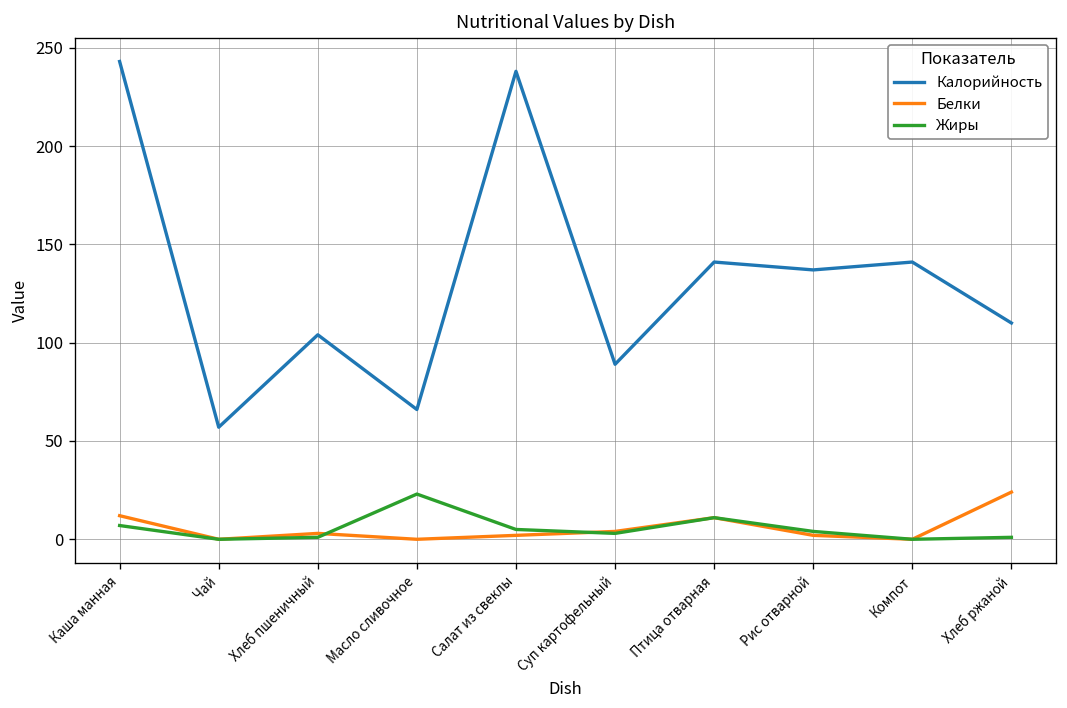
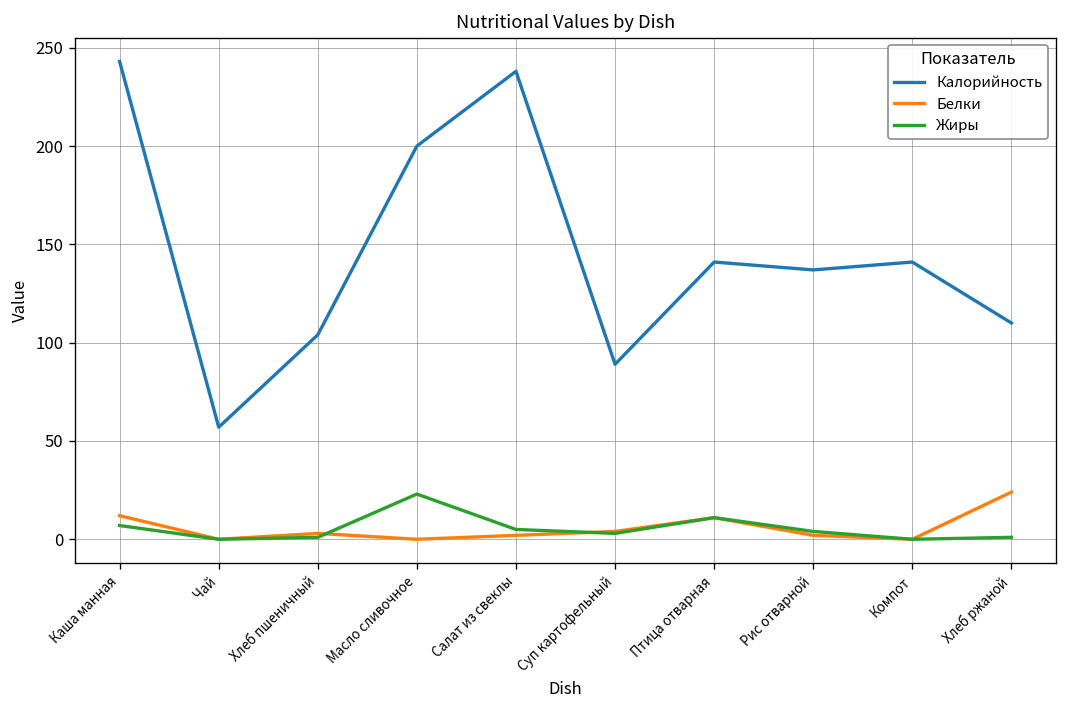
Калорийность, Масло сливочное: 66 -> 200
